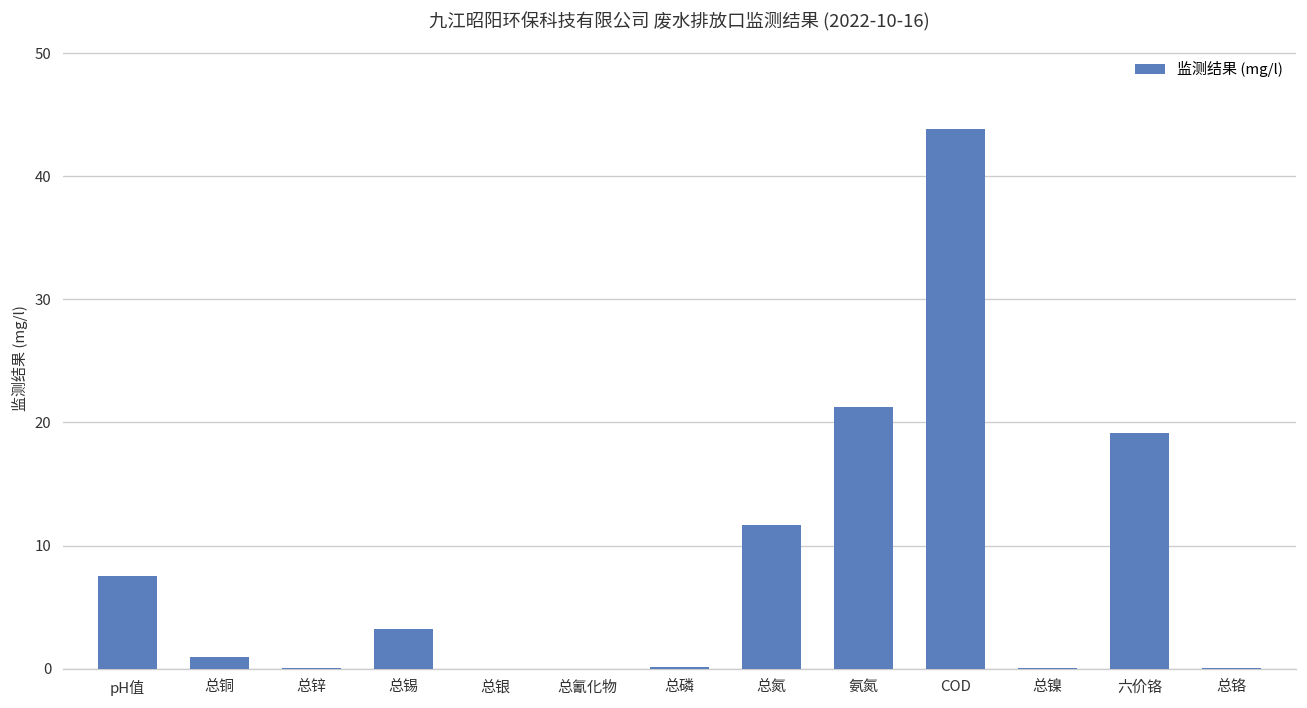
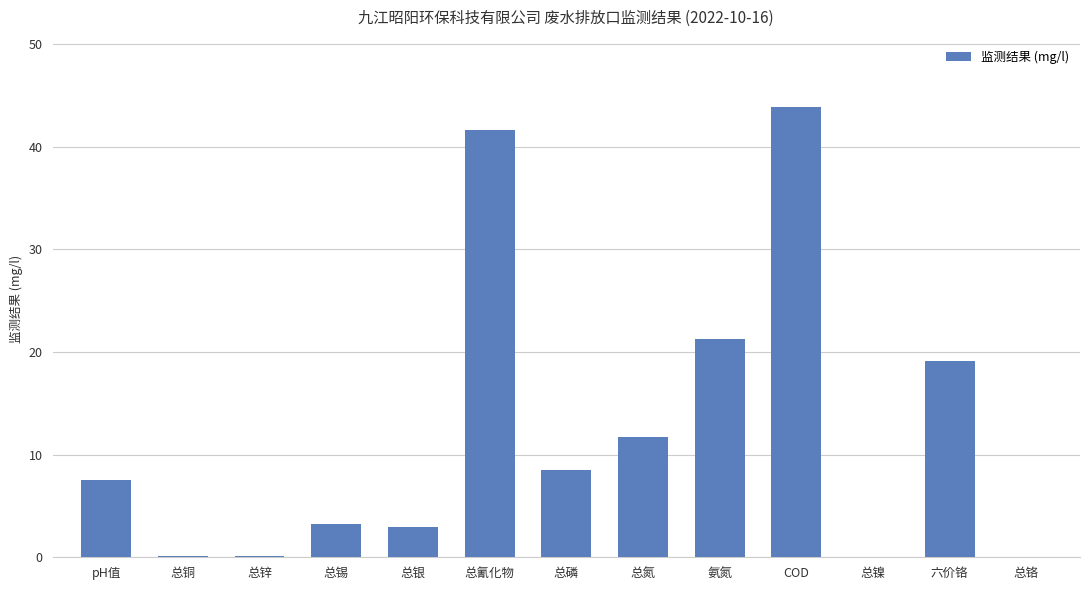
总铜: 1.0 -> 0.1
总银: 0.0 -> 2.9
总氰化物: 0.0 -> 41.6
总磷: 0.1 -> 8.5
